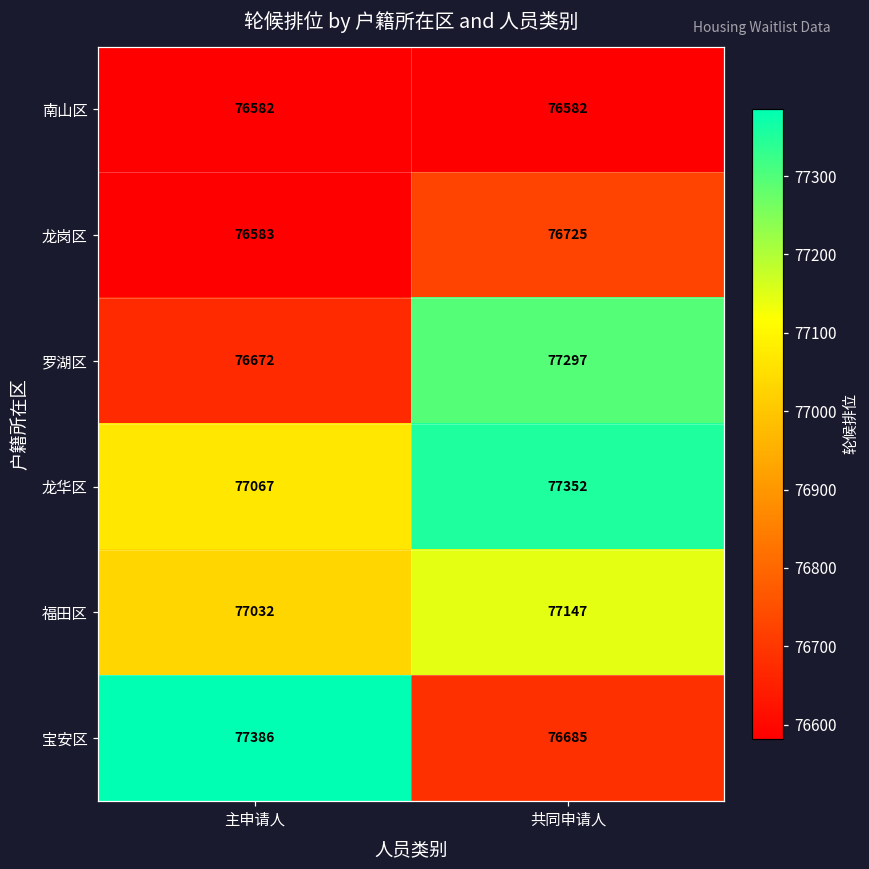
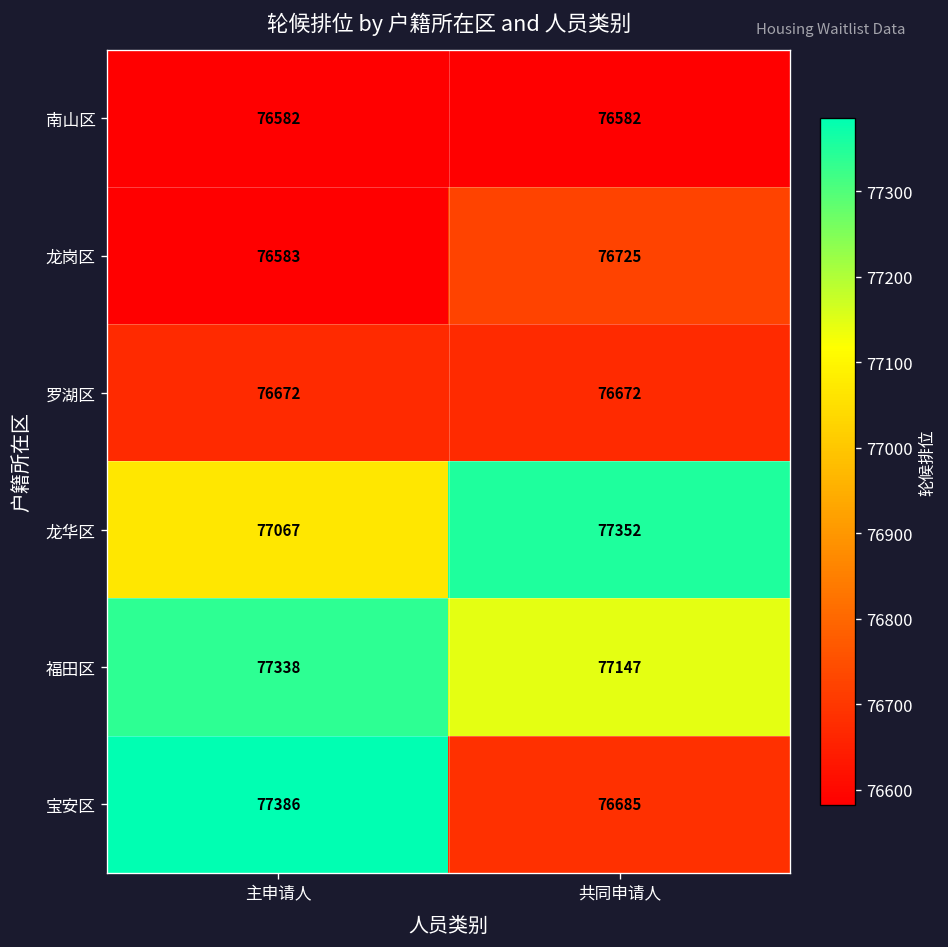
罗湖区, 共同申请人: 77297 -> 76672
福田区, 主申请人: 77032 -> 77338
